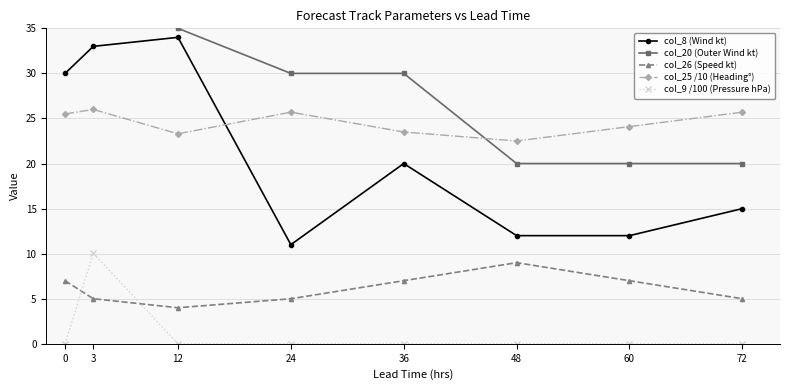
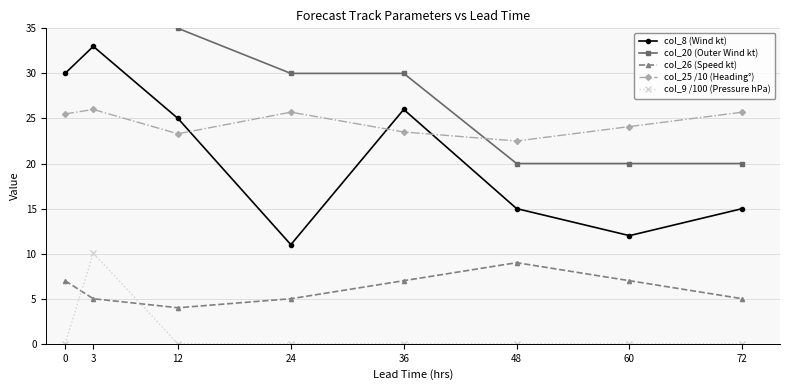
col_8 (Wind kt), 12: 34 -> 25
col_8 (Wind kt), 36: 20 -> 26
col_8 (Wind kt), 48: 12 -> 15
